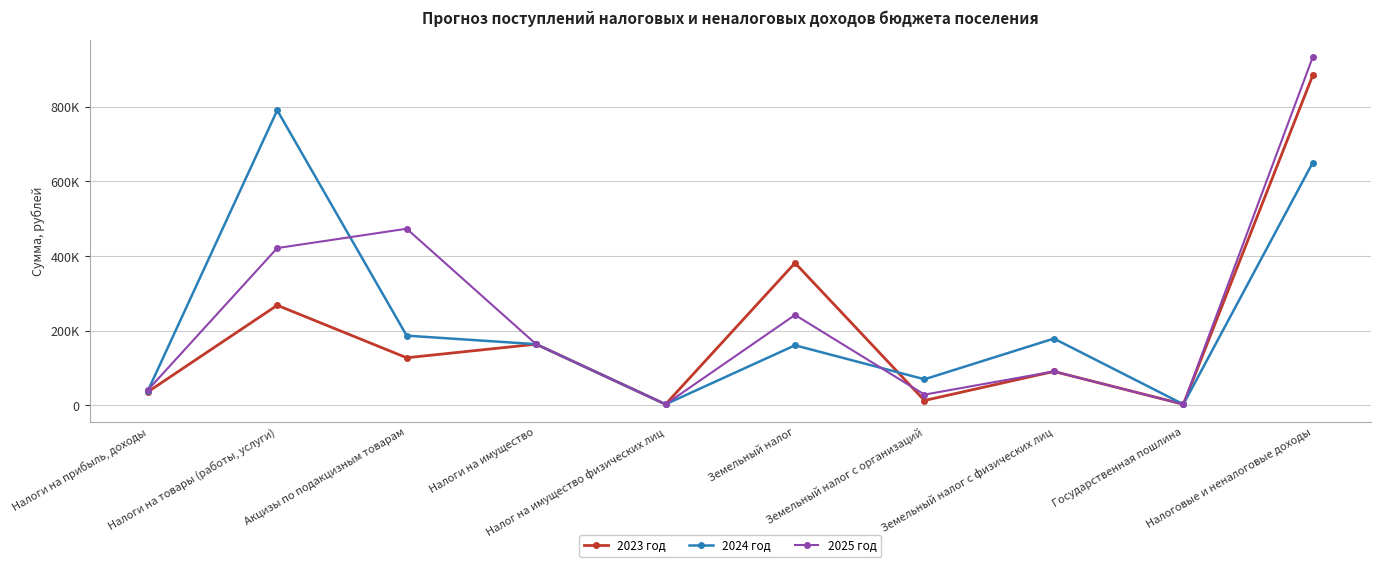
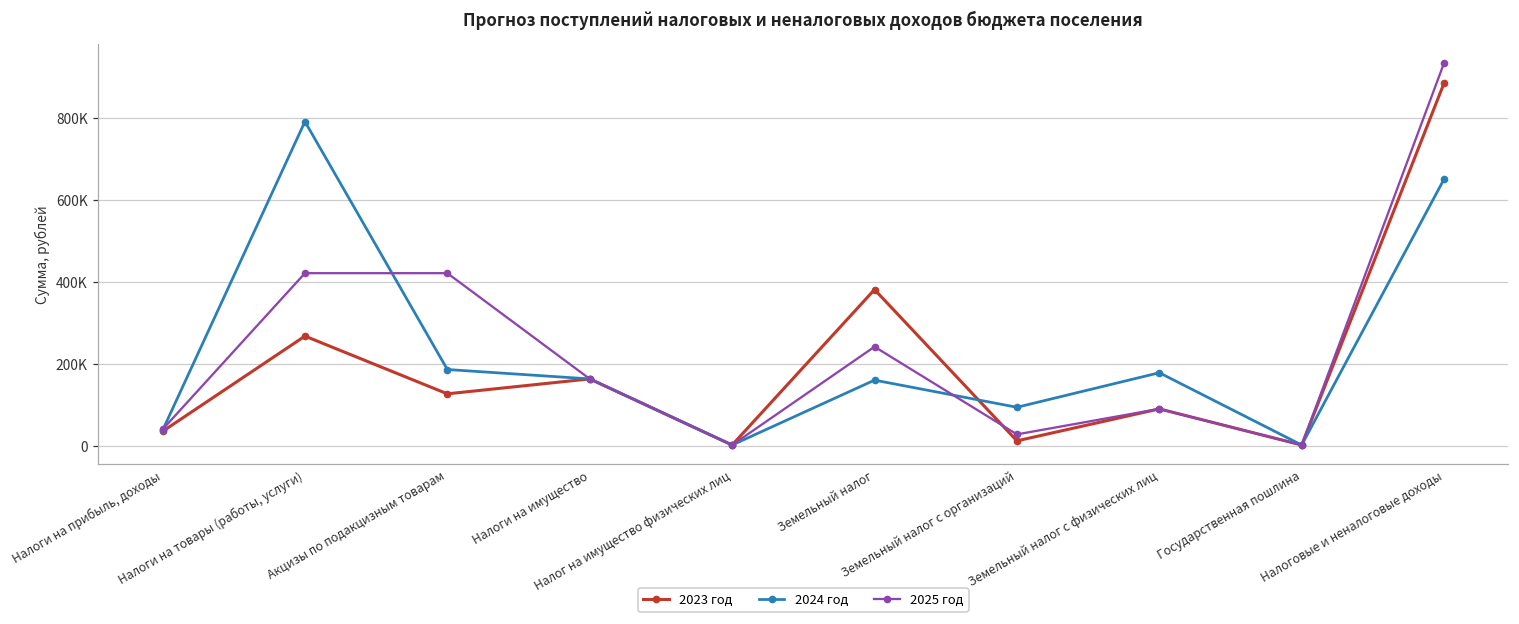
2025 год, Акцизы по подакцизным товарам: 470000 -> 420000
2024 год, Земельный налог с организаций: 70000 -> 90000
